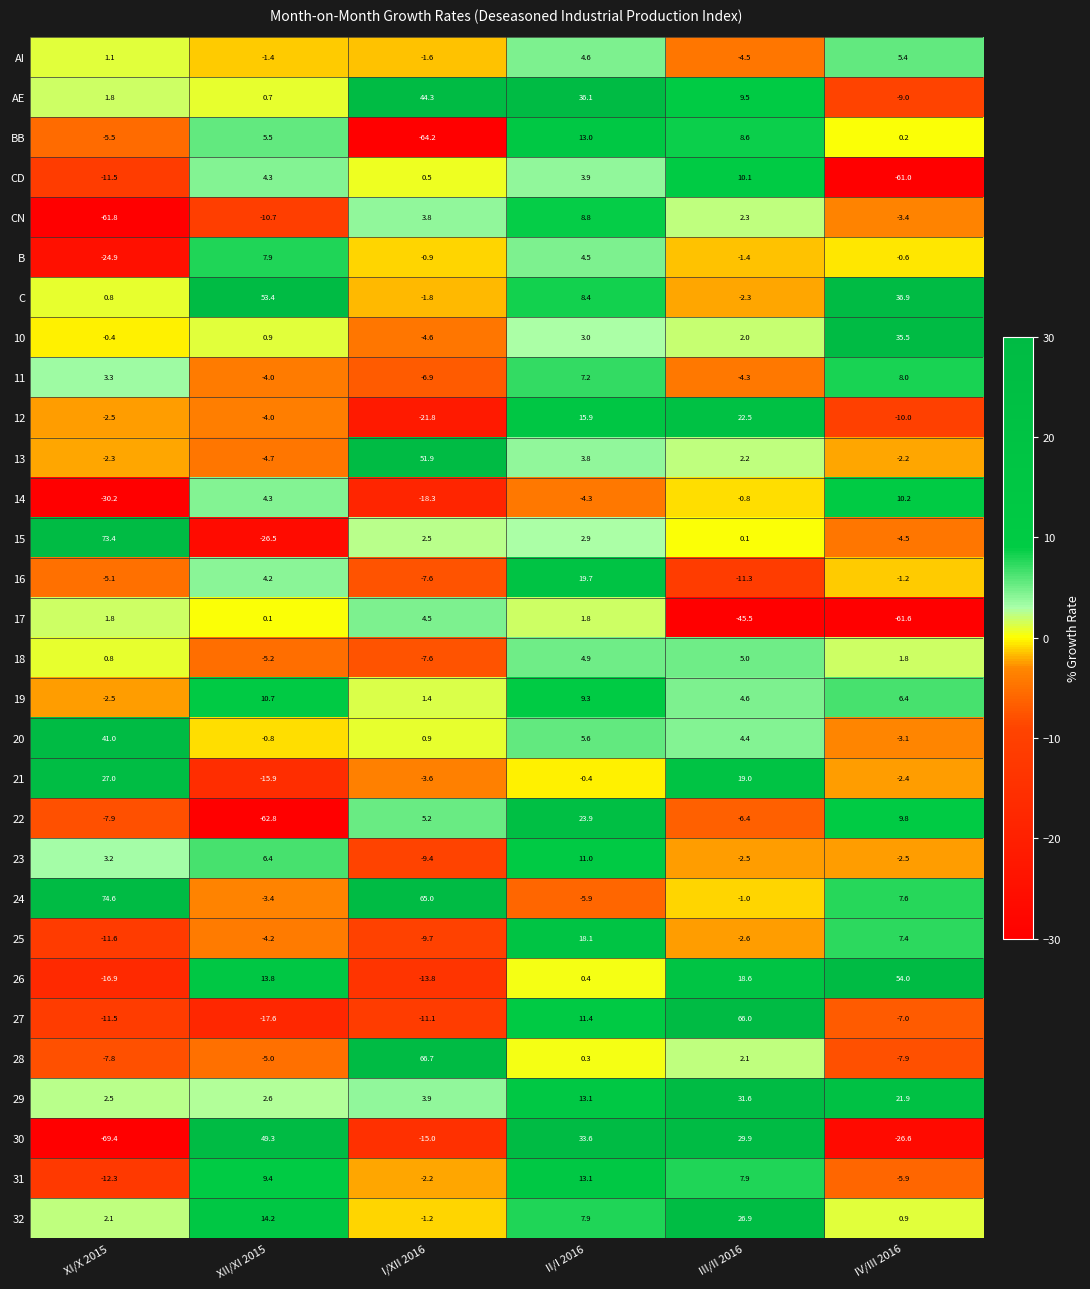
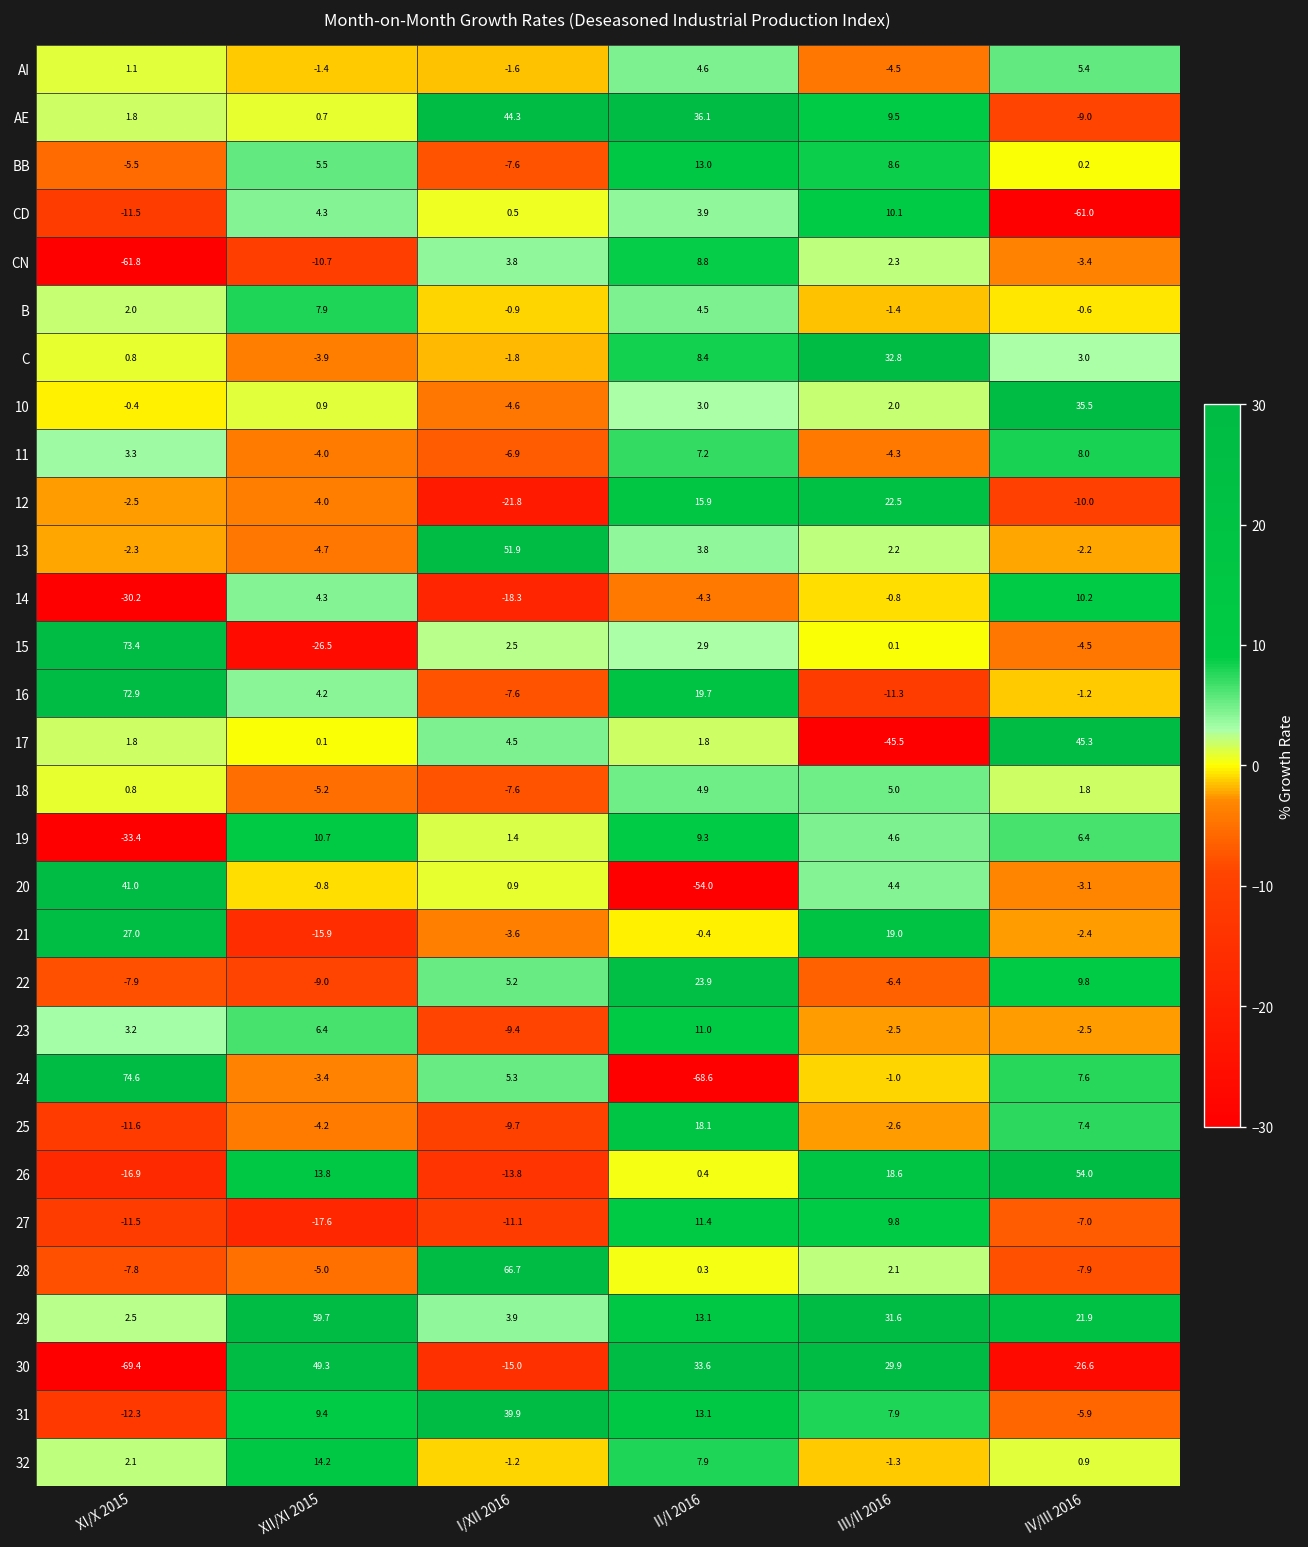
BB, I/XII 2016: -64.2 -> -7.6
B, XI/X 2015: -24.9 -> 2.0
C, XII/XI 2015: 53.4 -> -3.9
C, III/II 2016: -2.3 -> 32.8
C, IV/III 2016: 36.9 -> 3.0
16, XI/X 2015: -5.1 -> 72.9
17, IV/III 2016: -61.6 -> 45.3
19, XI/X 2015: -2.5 -> -33.4
20, II/I 2016: 5.6 -> -54.0
22, XII/XI 2015: -62.8 -> -9.0
24, I/XII 2016: 65.0 -> 5.3
24, II/I 2016: -5.9 -> -68.6
27, III/II 2016: 66.0 -> 9.8
29, XII/XI 2015: 2.6 -> 59.7
31, I/XII 2016: -2.2 -> 39.9
32, III/II 2016: 26.9 -> -1.3
